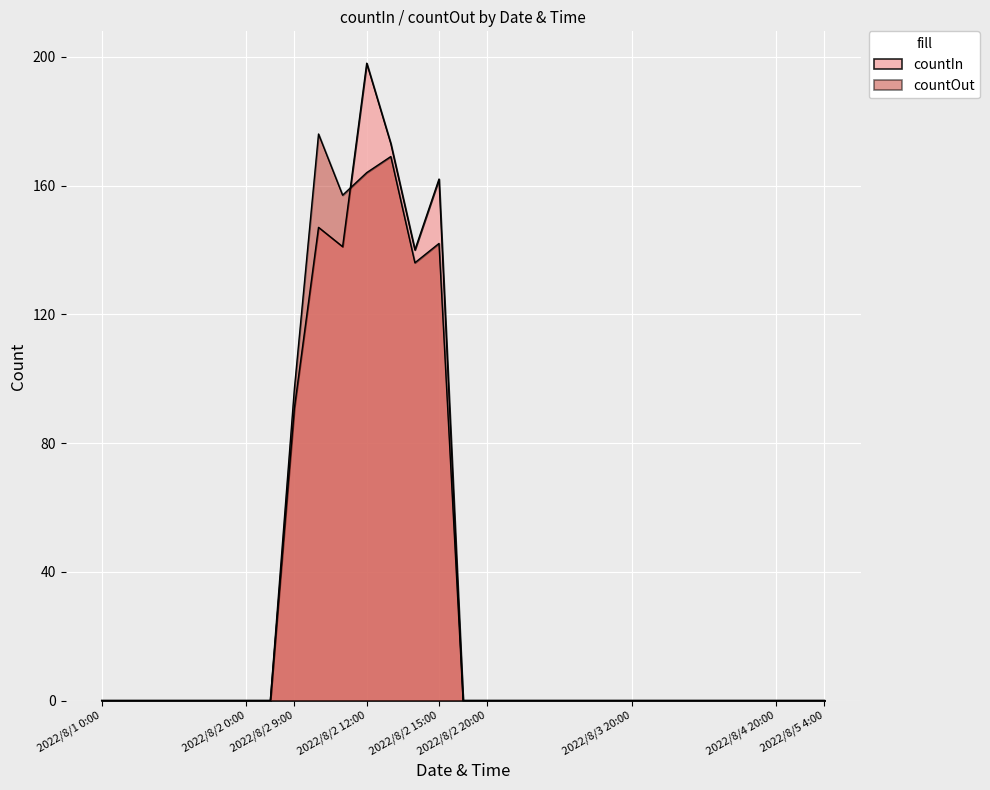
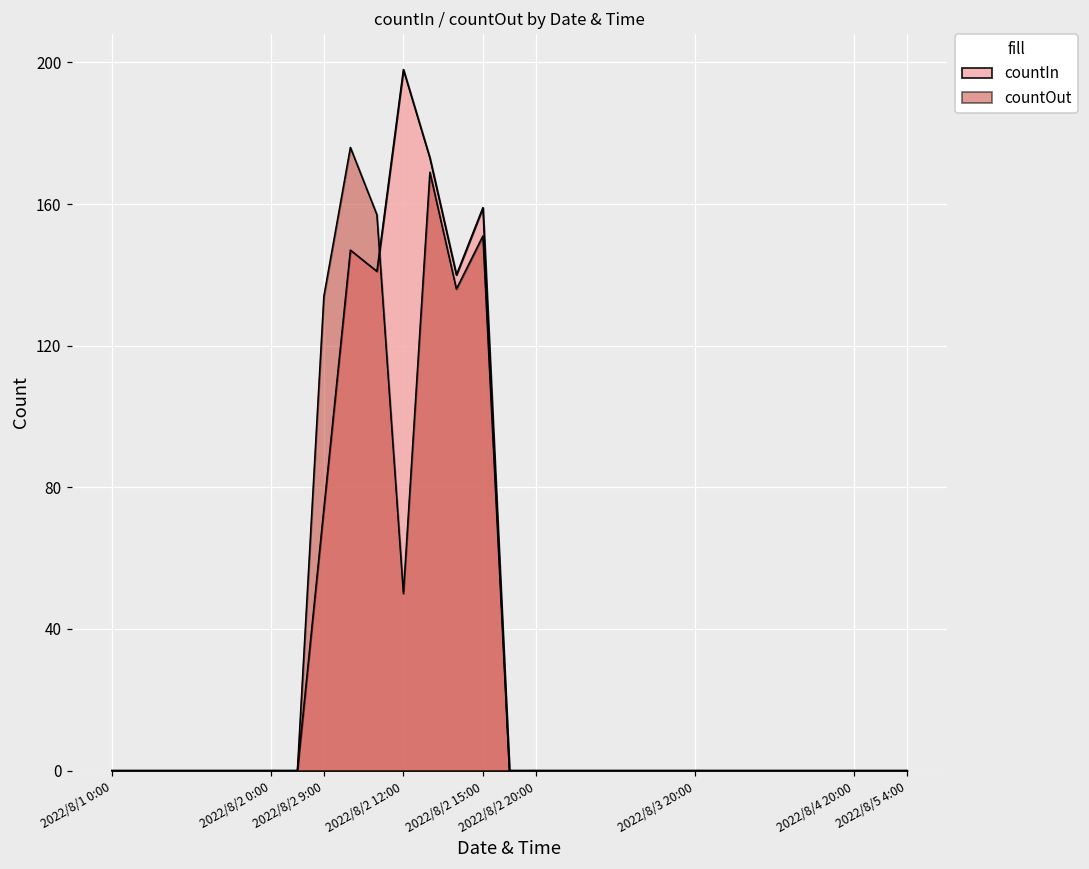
countIn, 2022/8/2 9:00: 91 -> 74
countOut, 2022/8/2 9:00: 97 -> 134
countOut, 2022/8/2 12:00: 164 -> 50
countIn, 2022/8/2 15:00: 162 -> 159
countOut, 2022/8/2 15:00: 142 -> 151
